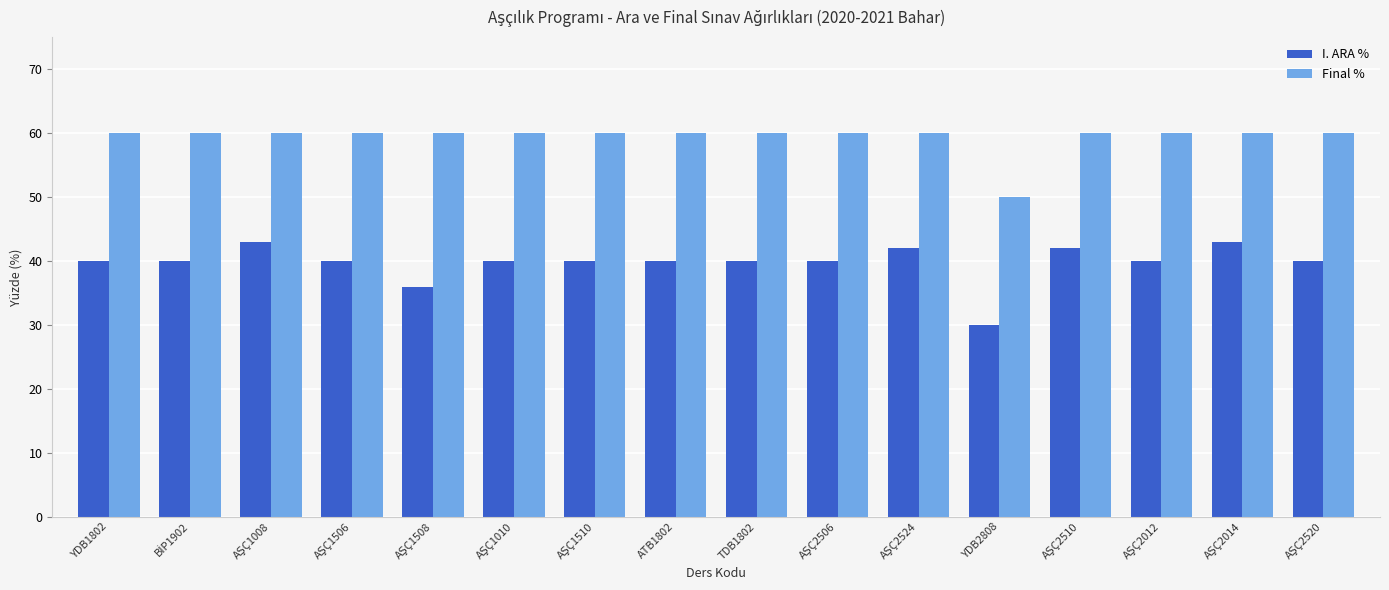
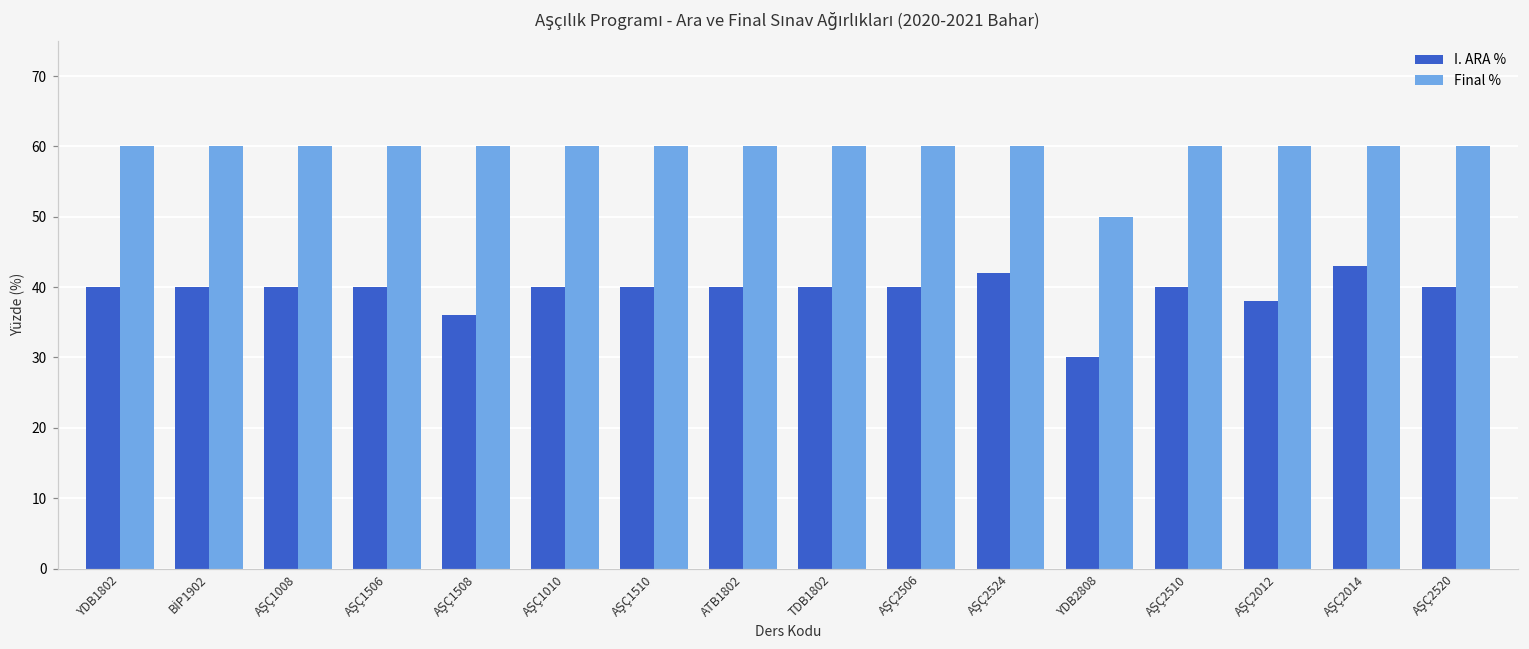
I. ARA %, AŞÇ1008: 43 -> 40
I. ARA %, AŞÇ2510: 42 -> 40
I. ARA %, AŞÇ2012: 40 -> 38
